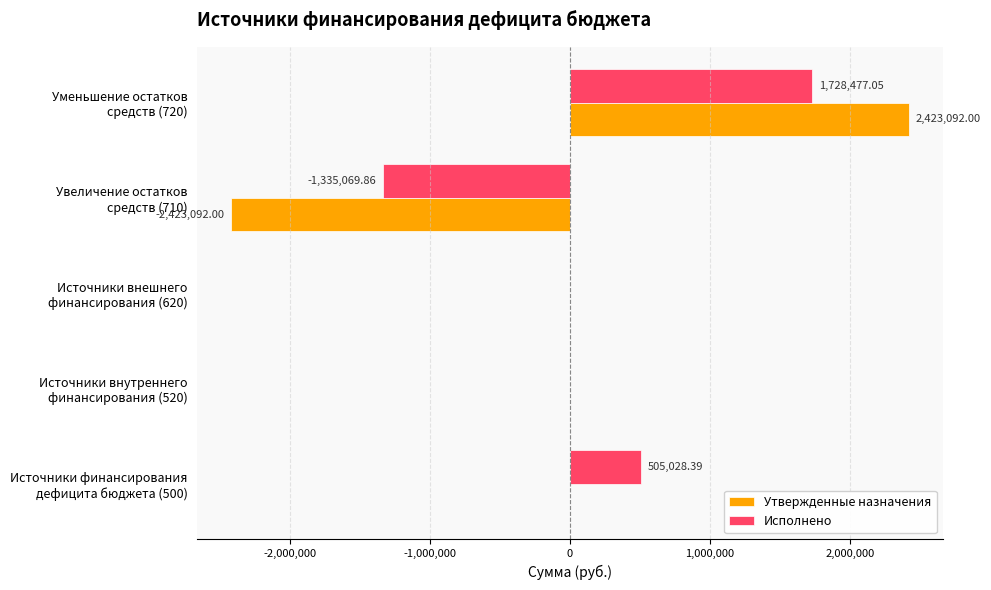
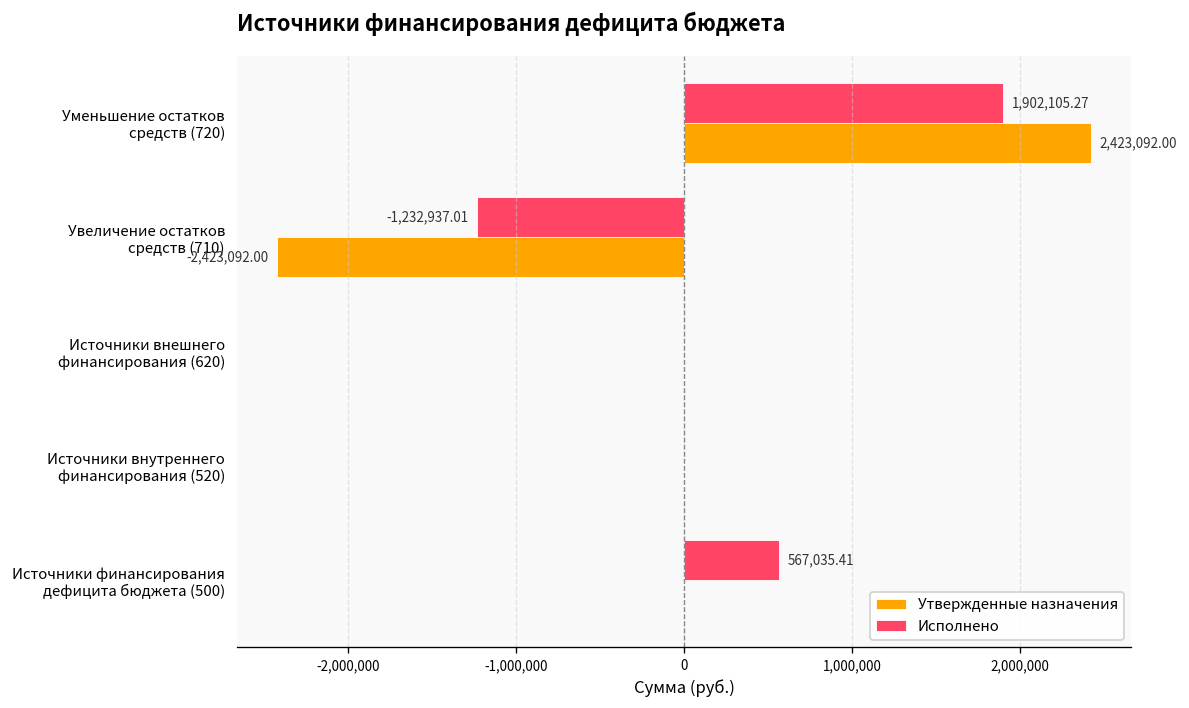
Исполнено, Уменьшение остатков средств (720): 1,728,477.05 -> 1,902,105.27
Исполнено, Увеличение остатков средств (710): -1,335,069.86 -> -1,232,937.01
Исполнено, Источники финансирования дефицита бюджета (500): 505,028.39 -> 567,035.41
